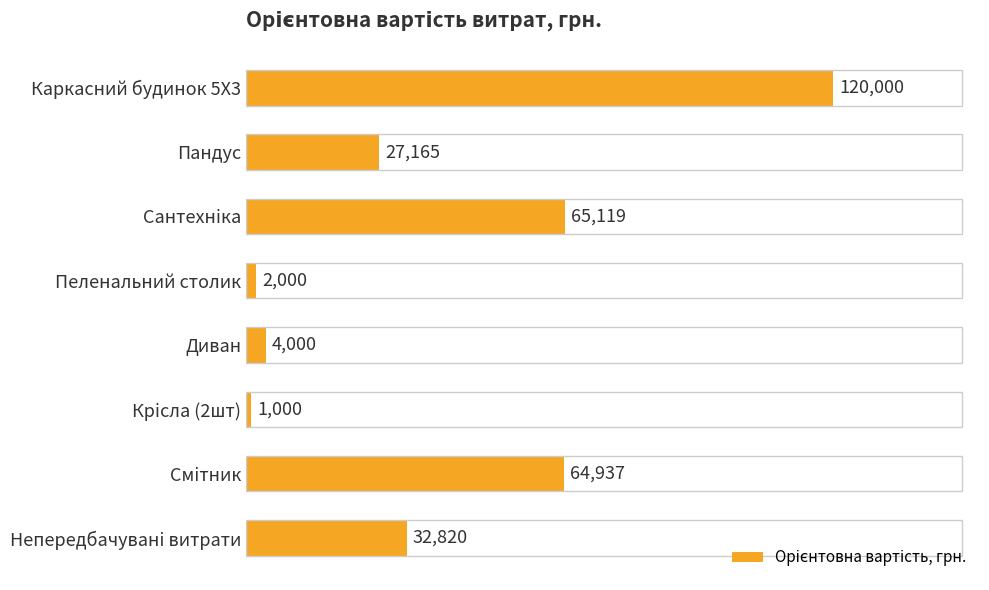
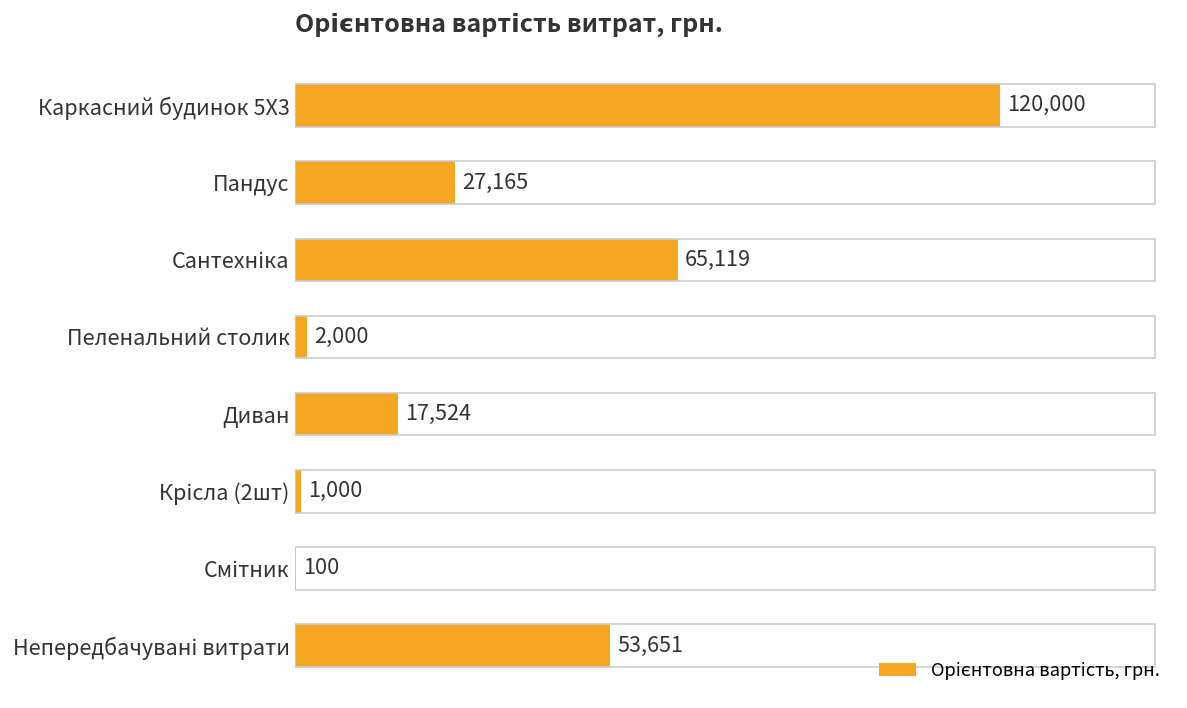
Диван: 4,000 -> 17,524
Смітник: 64,937 -> 100
Непередбачувані витрати: 32,820 -> 53,651
